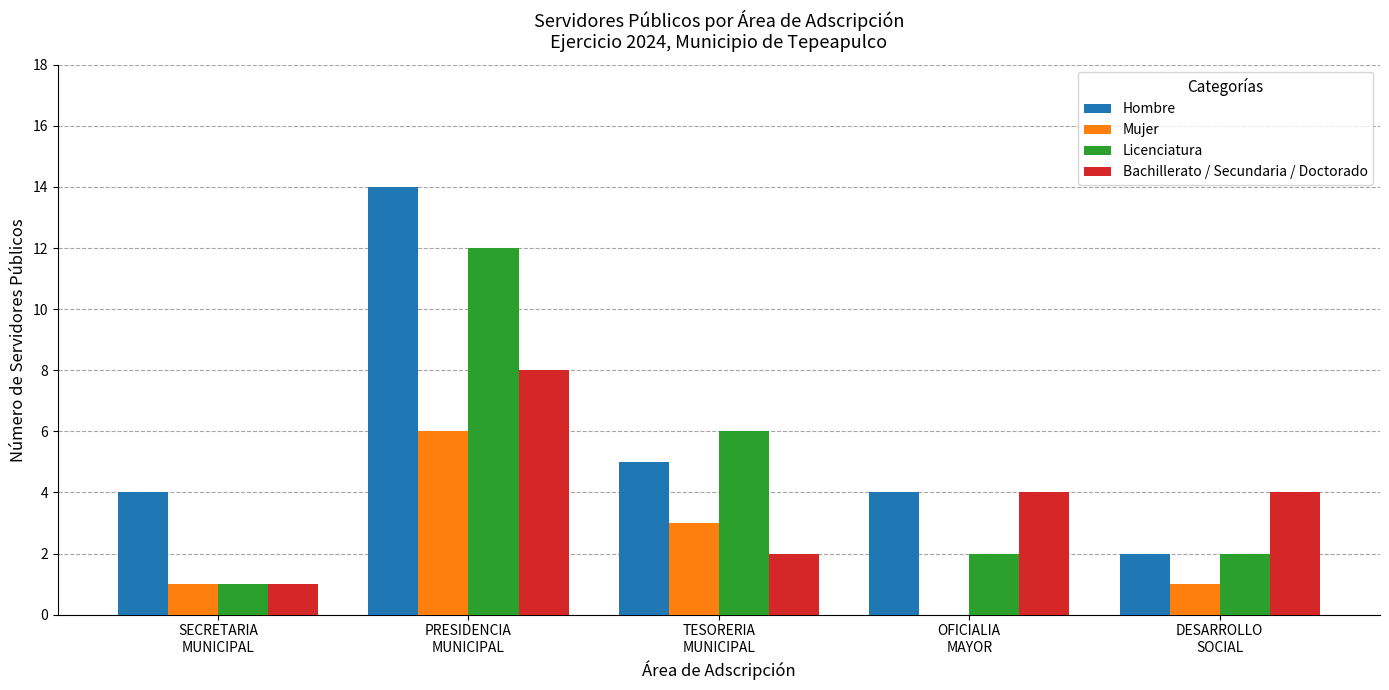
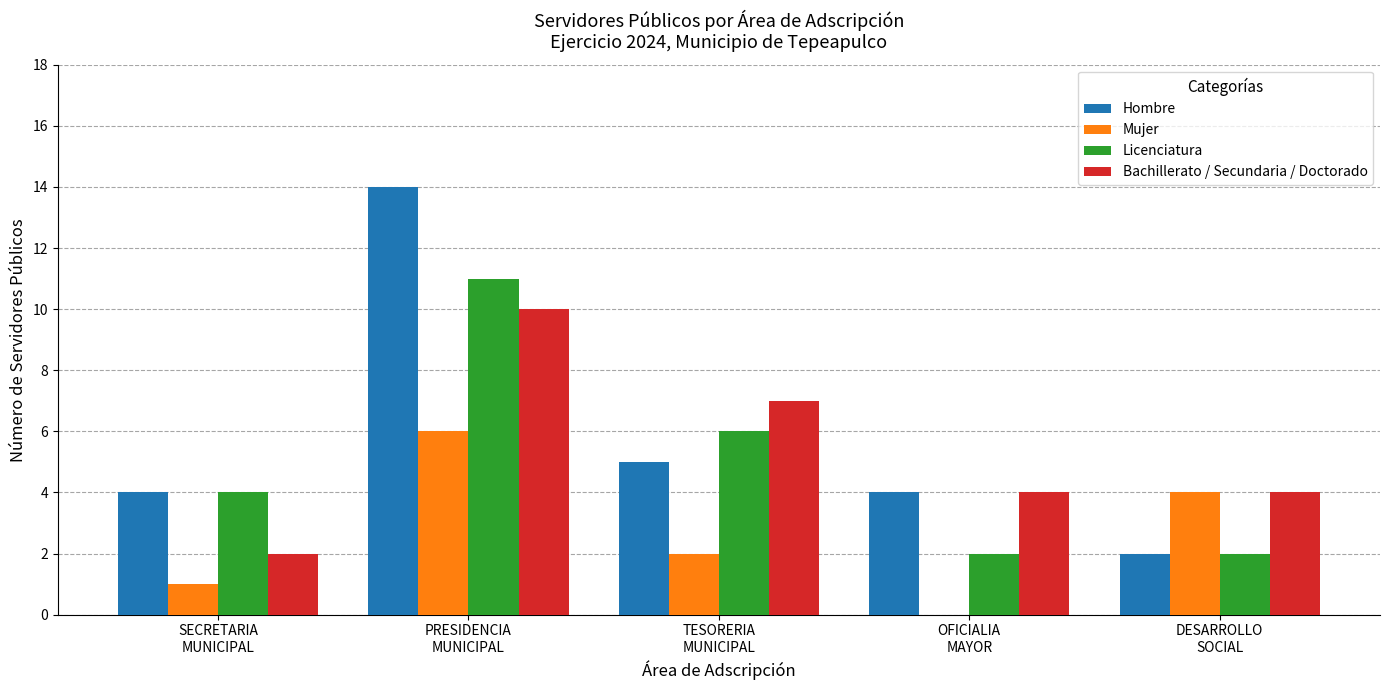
Licenciatura, SECRETARIA MUNICIPAL: 1 -> 4
Bachillerato / Secundaria / Doctorado, SECRETARIA MUNICIPAL: 1 -> 2
Licenciatura, PRESIDENCIA MUNICIPAL: 12 -> 11
Bachillerato / Secundaria / Doctorado, PRESIDENCIA MUNICIPAL: 8 -> 10
Mujer, TESORERIA MUNICIPAL: 3 -> 2
Bachillerato / Secundaria / Doctorado, TESORERIA MUNICIPAL: 2 -> 7
Mujer, DESARROLLO SOCIAL: 1 -> 4
